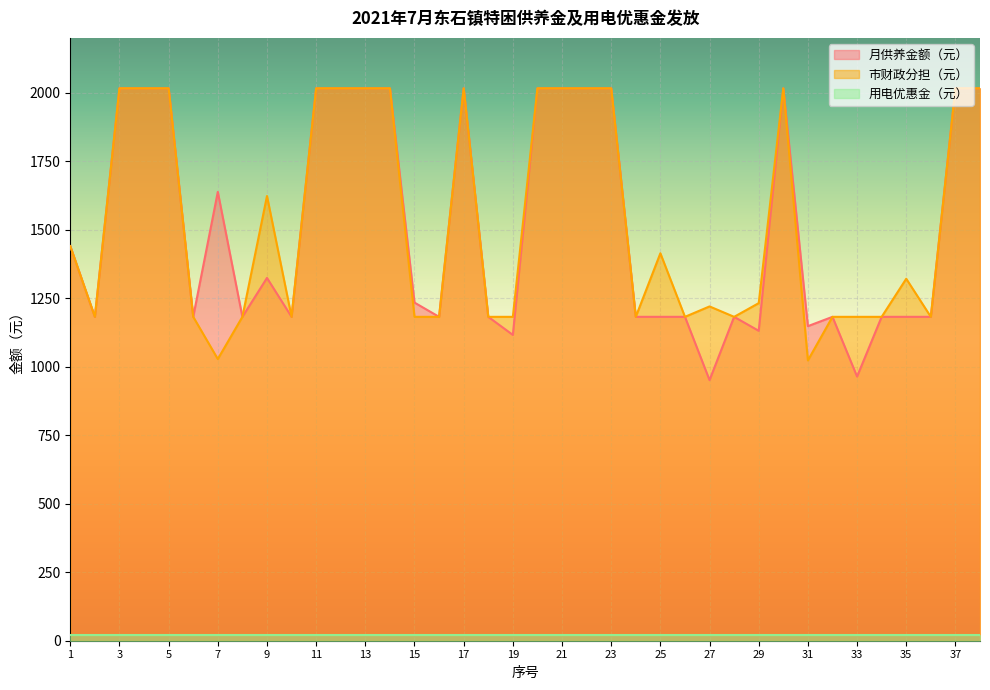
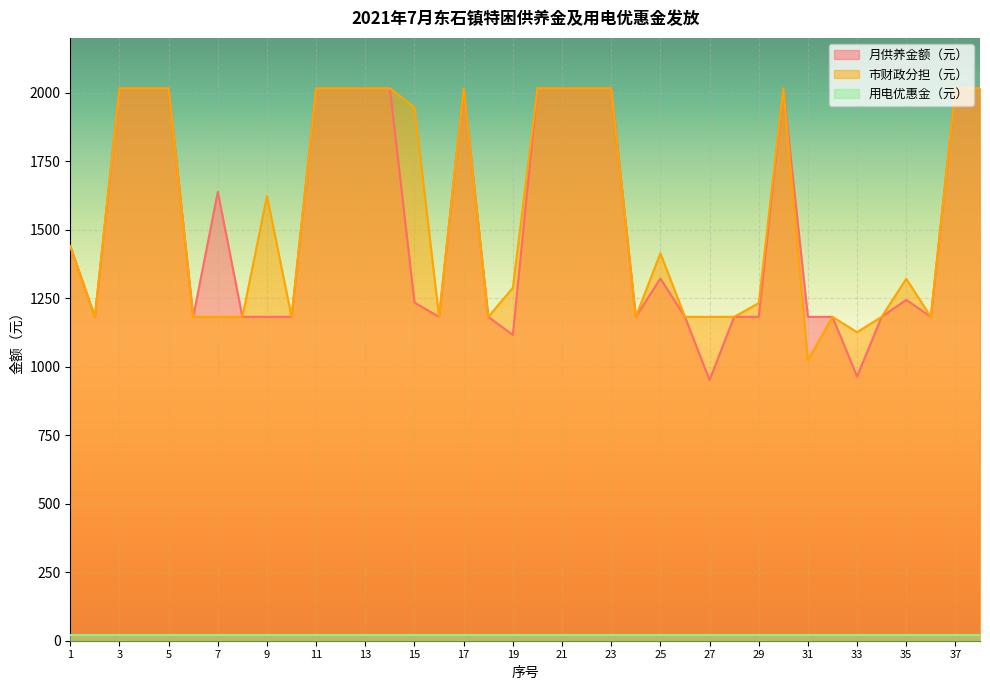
市财政分担（元）, 7: 1030 -> 1180
月供养金额（元）, 9: 1320 -> 1180
市财政分担（元）, 15: 1180 -> 1950
市财政分担（元）, 19: 1180 -> 1290
月供养金额（元）, 25: 1180 -> 1320
市财政分担（元）, 27: 1220 -> 1180
月供养金额（元）, 29: 1130 -> 1180
月供养金额（元）, 31: 1150 -> 1180
市财政分担（元）, 33: 1180 -> 1130
月供养金额（元）, 35: 1180 -> 1240
